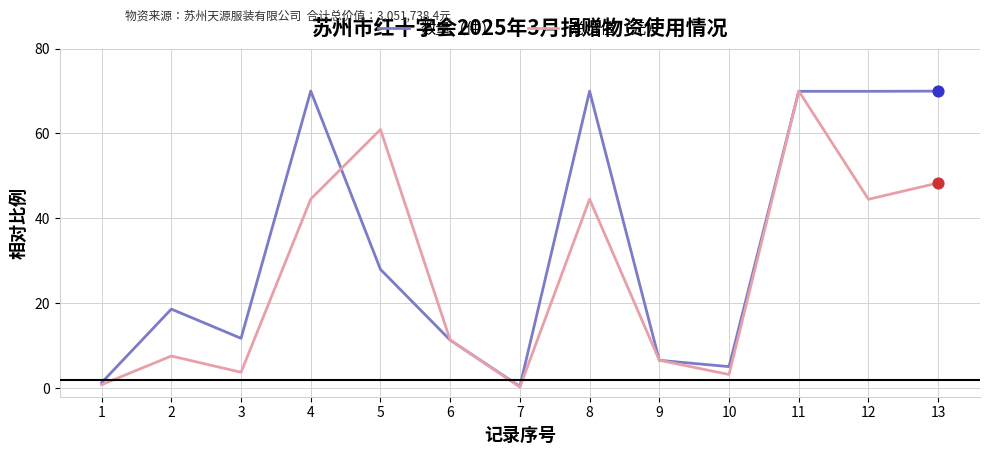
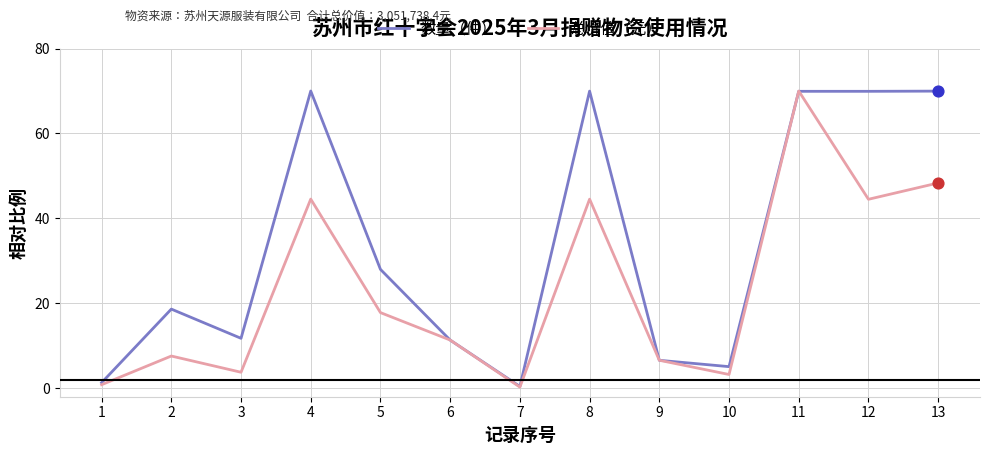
总价值（元）, 5: 61 -> 18
